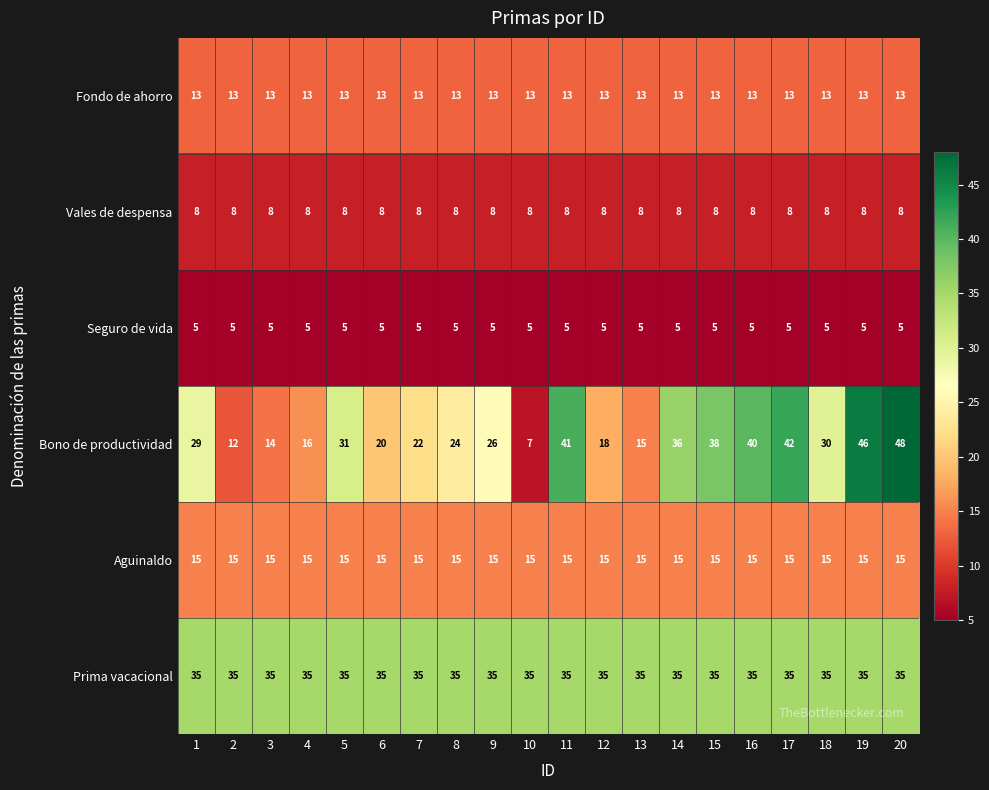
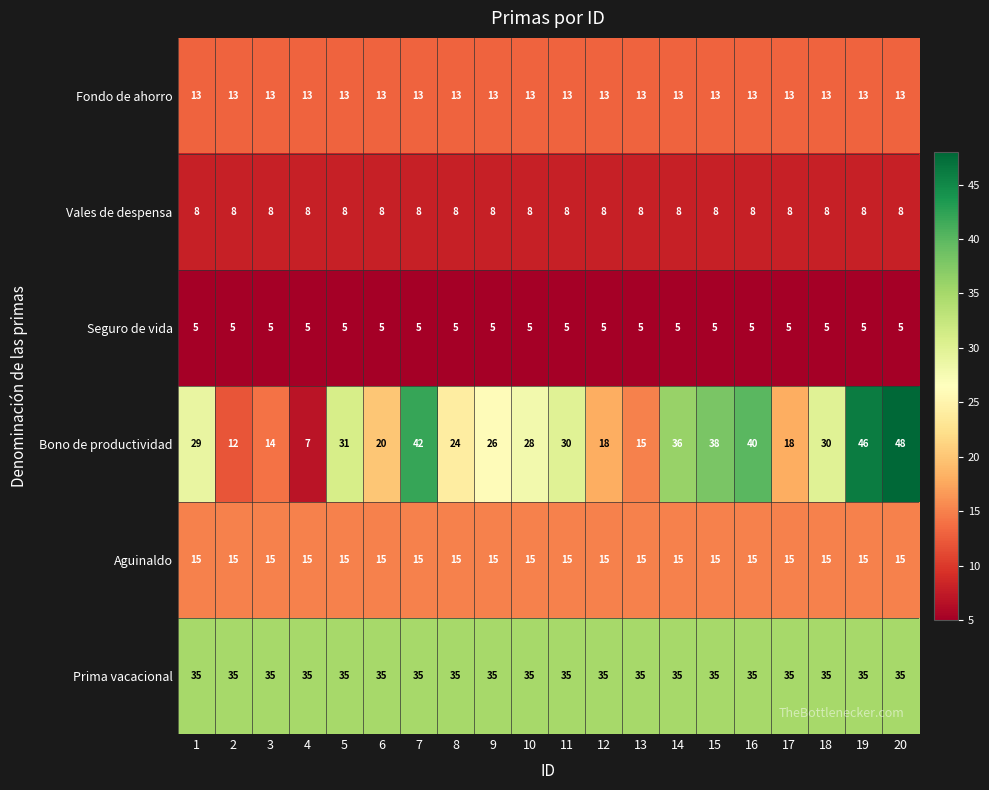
Bono de productividad, 4: 16 -> 7
Bono de productividad, 7: 22 -> 42
Bono de productividad, 10: 7 -> 28
Bono de productividad, 11: 41 -> 30
Bono de productividad, 17: 42 -> 18
